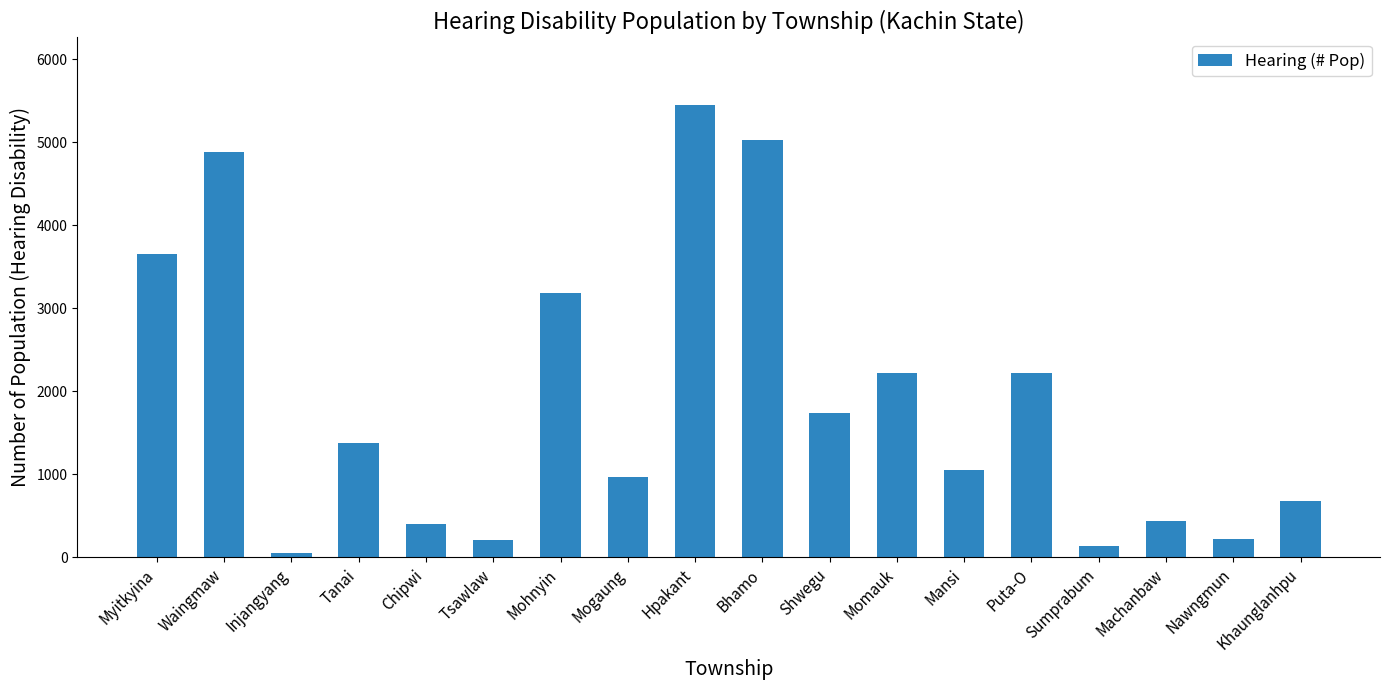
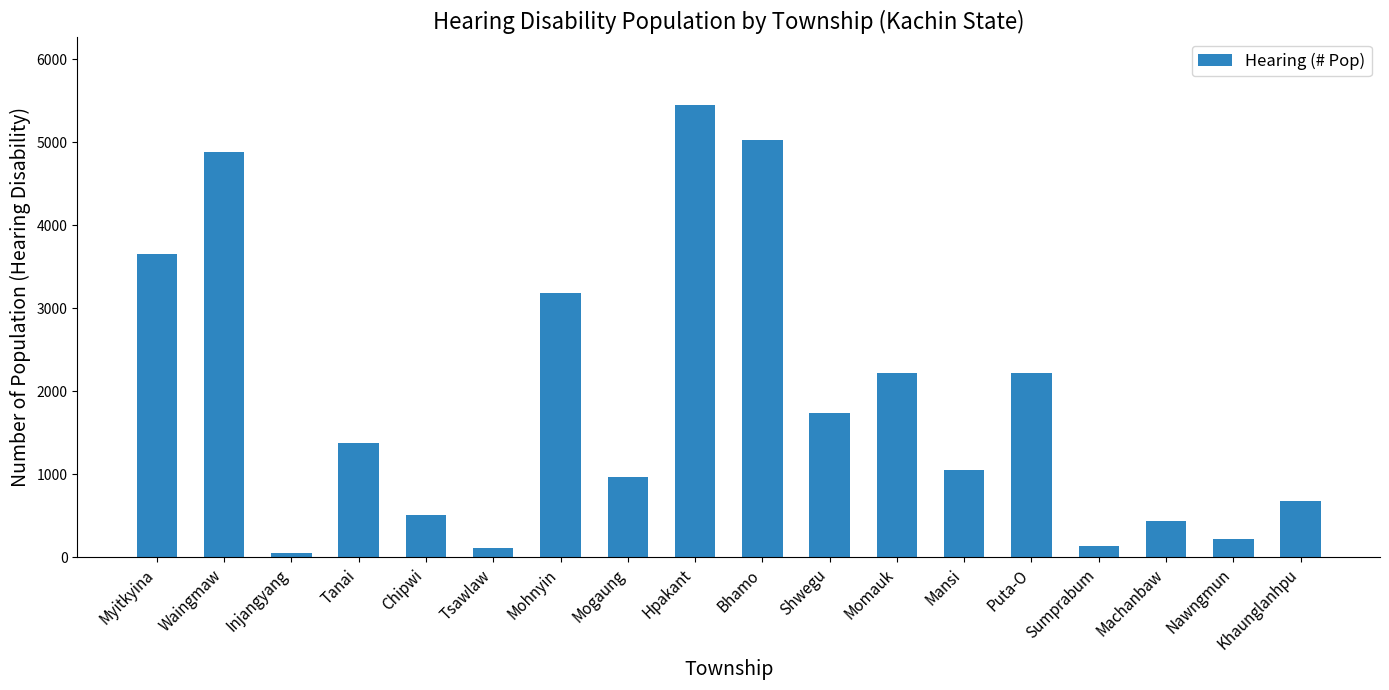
Chipwi: 400 -> 500
Tsawlaw: 200 -> 100
